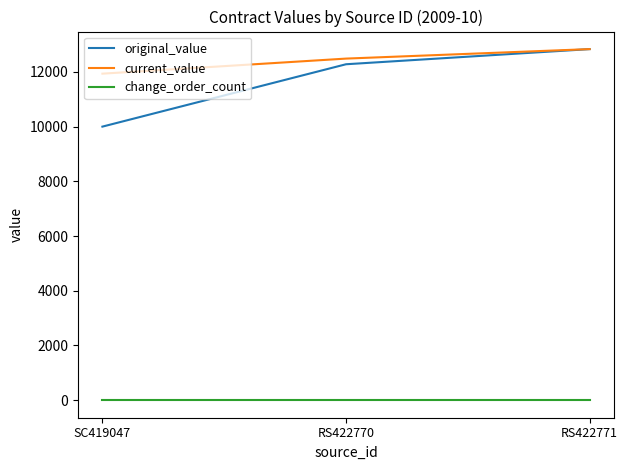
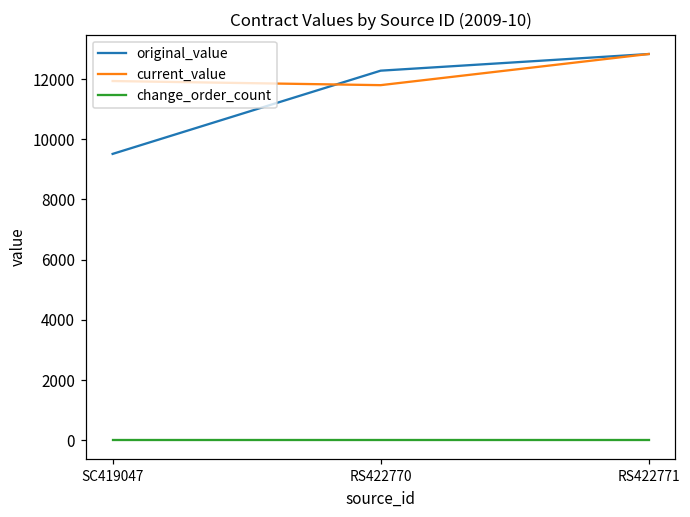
original_value, SC419047: 10000 -> 9500
current_value, RS422770: 12500 -> 11800
